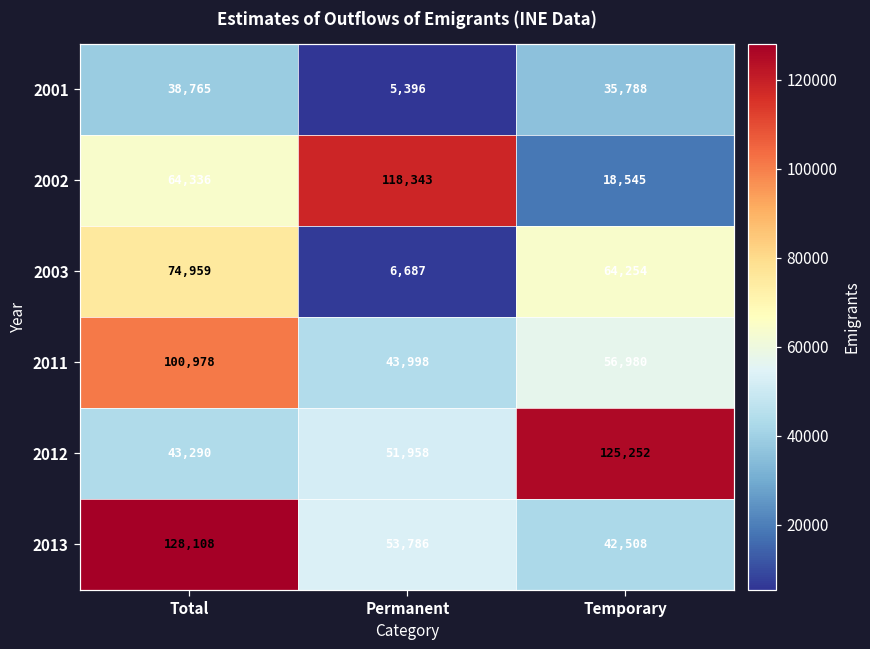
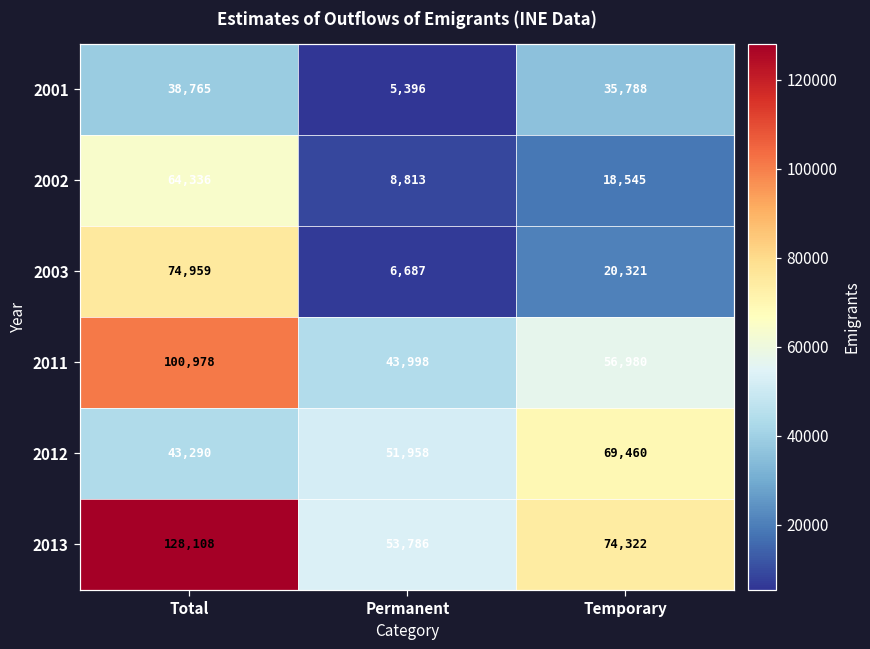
2002, Permanent: 118,343 -> 8,813
2003, Temporary: 64,254 -> 20,321
2012, Temporary: 125,252 -> 69,460
2013, Temporary: 42,508 -> 74,322
